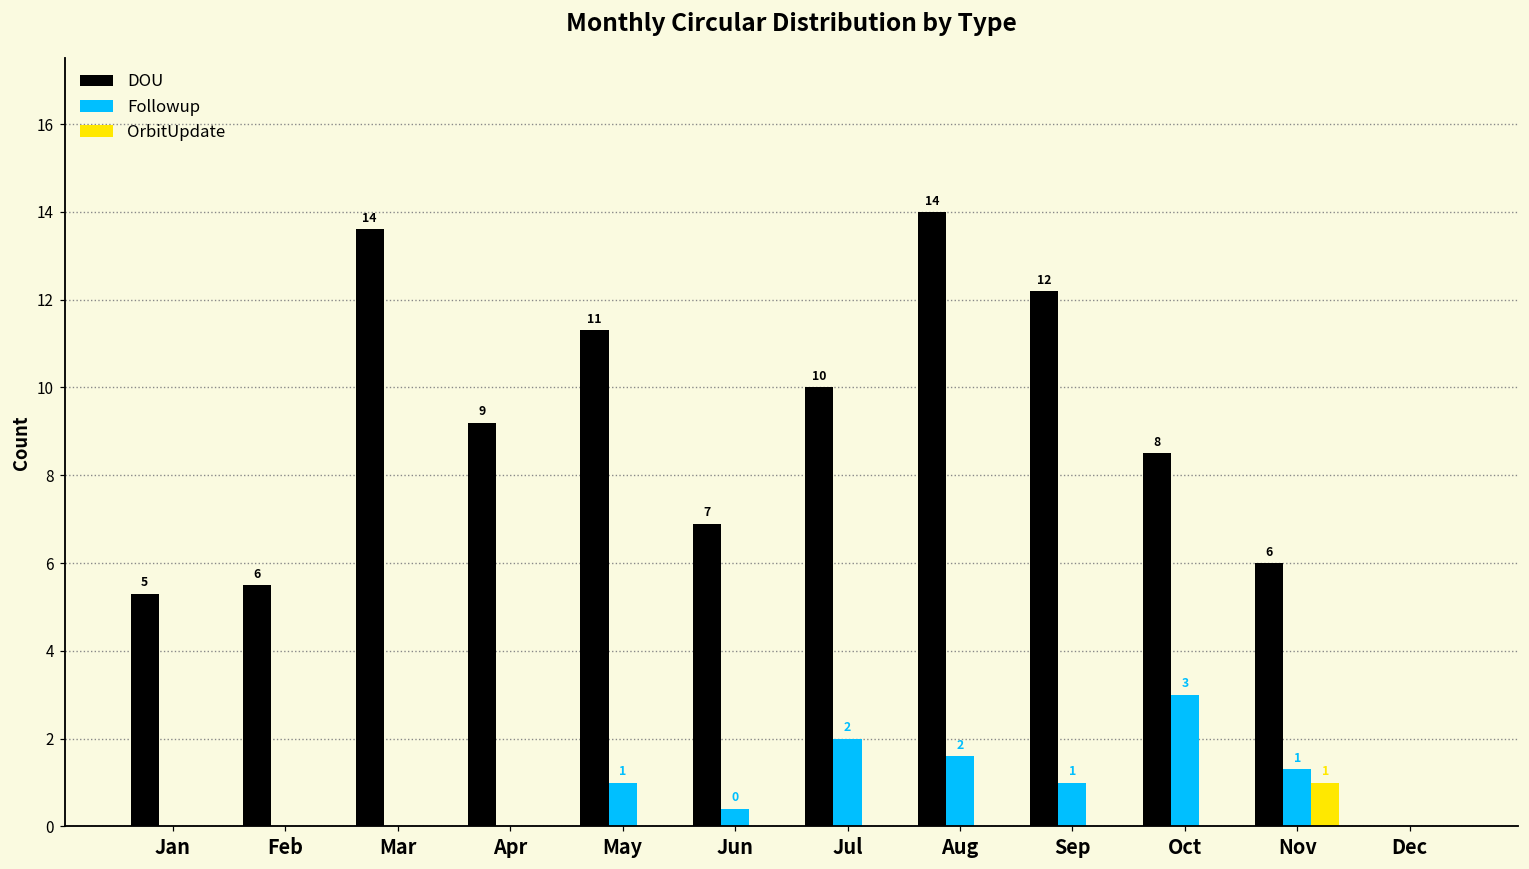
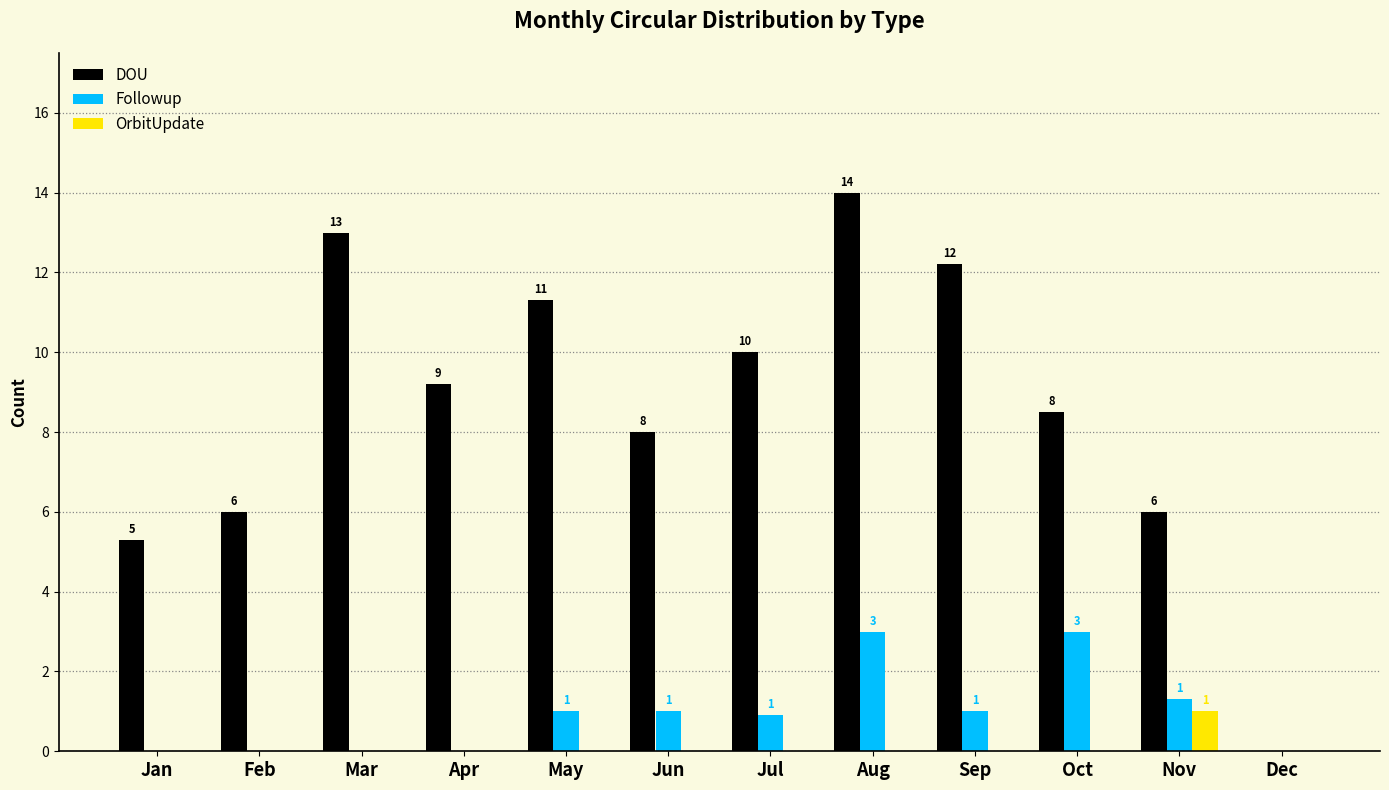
DOU, Feb: 5.5 -> 6.0
DOU, Mar: 14 -> 13
DOU, Jun: 7 -> 8
Followup, Jun: 0 -> 1
Followup, Jul: 2 -> 1
Followup, Aug: 2 -> 3
